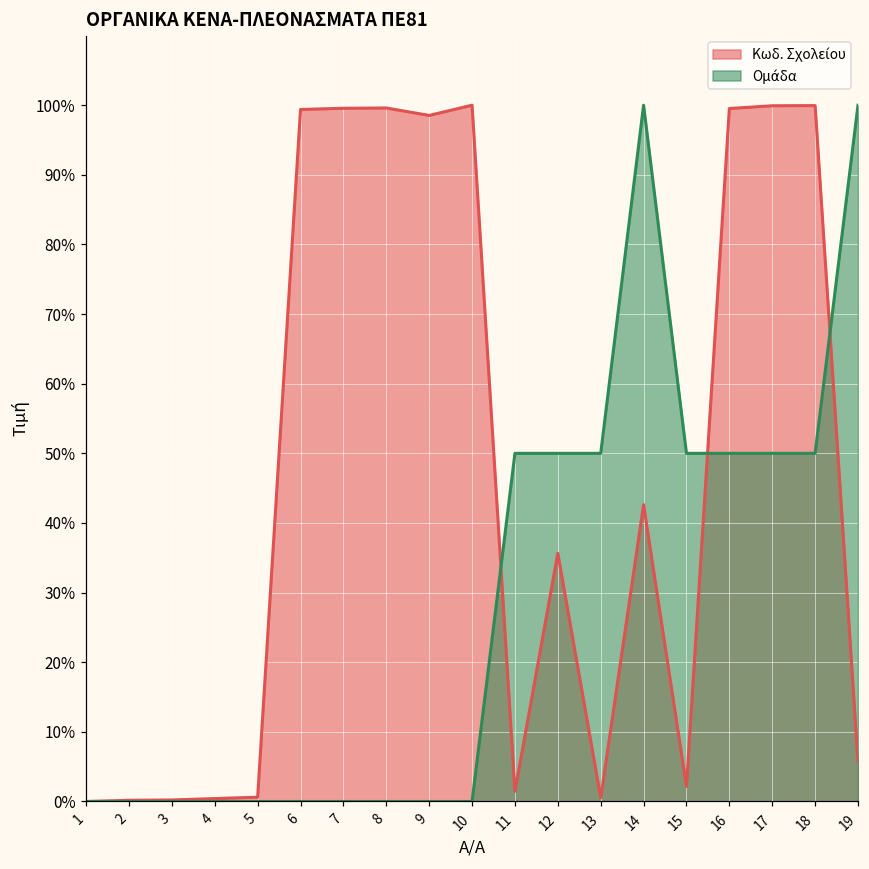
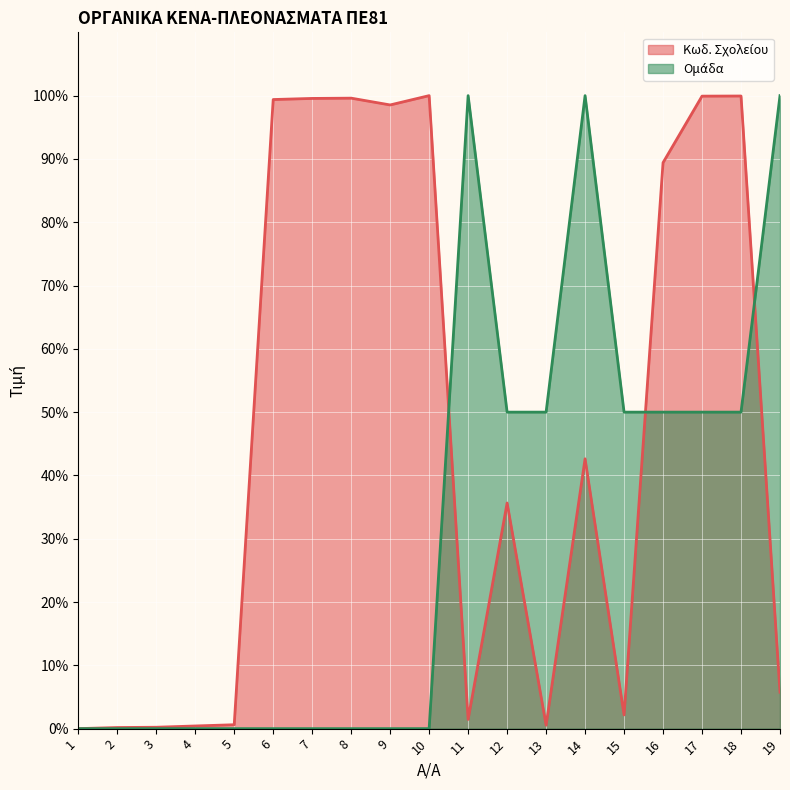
Ομάδα, 11: 50% -> 100%
Κωδ. Σχολείου, 16: 100% -> 89%
